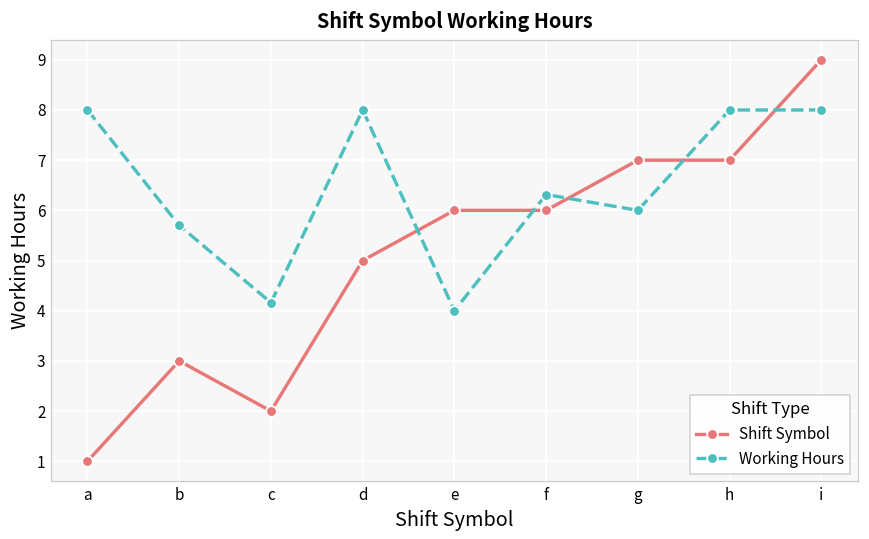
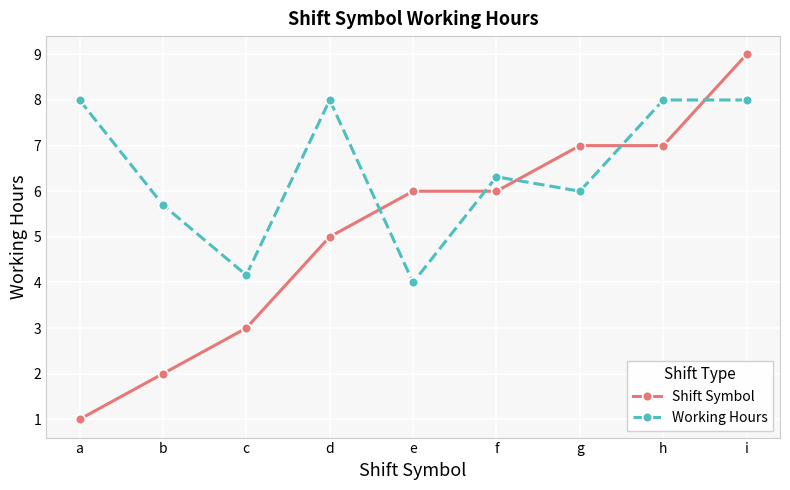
Shift Symbol, b: 3 -> 2
Shift Symbol, c: 2 -> 3
